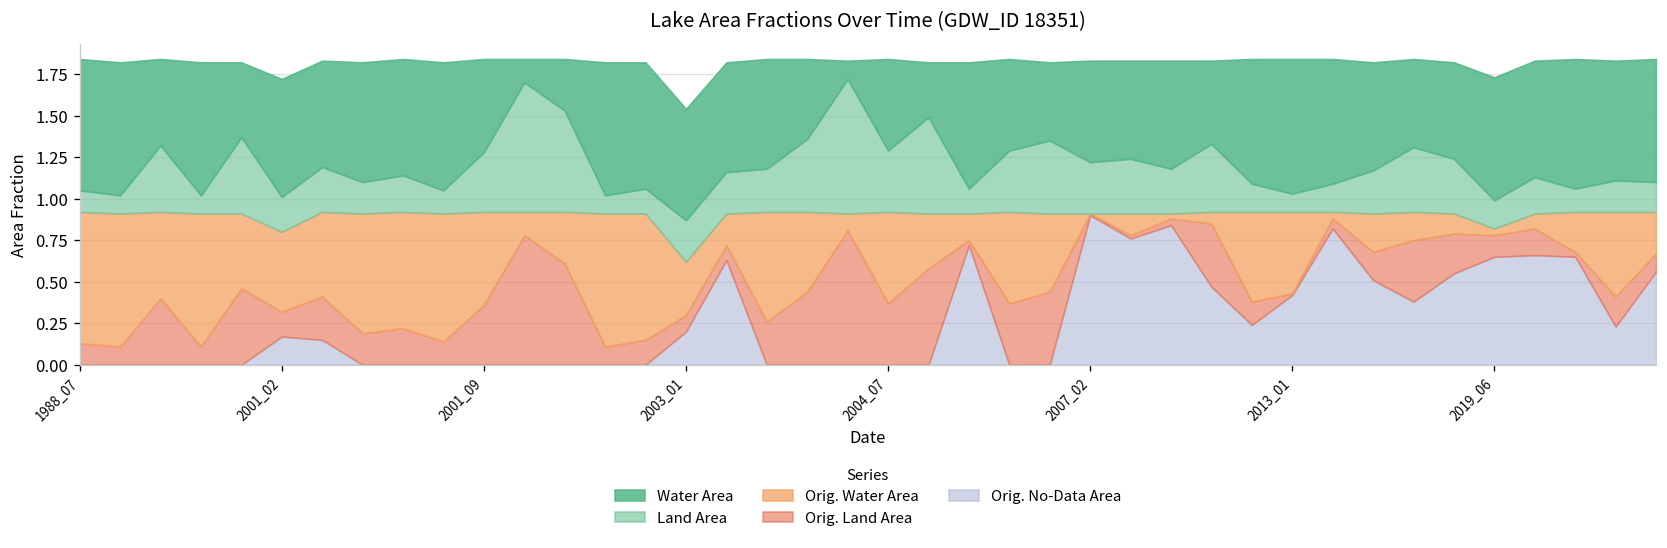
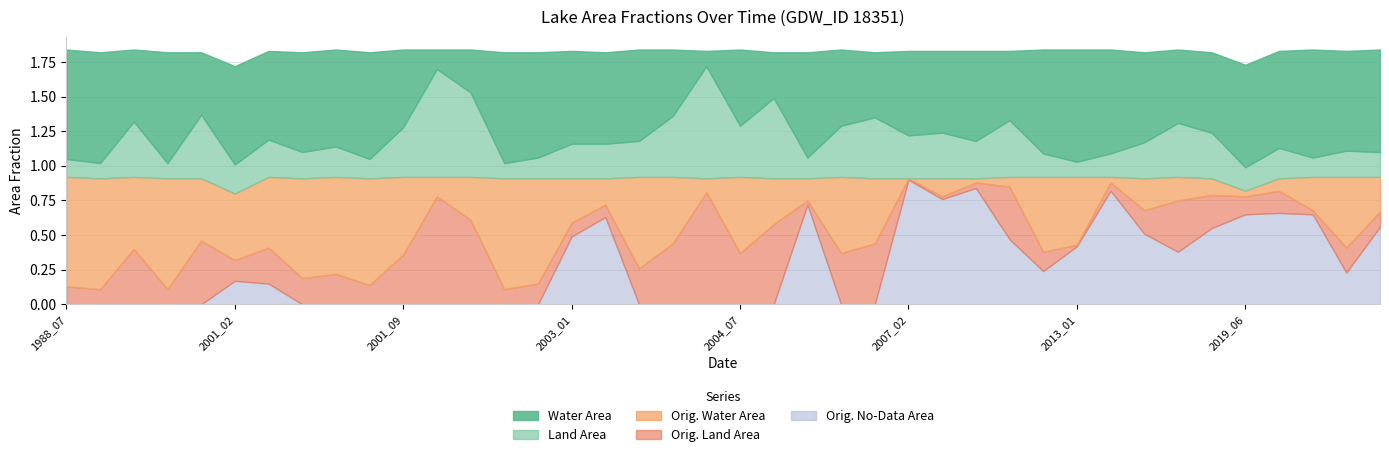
Orig. No-Data Area, 2003_01: 0.20 -> 0.49
